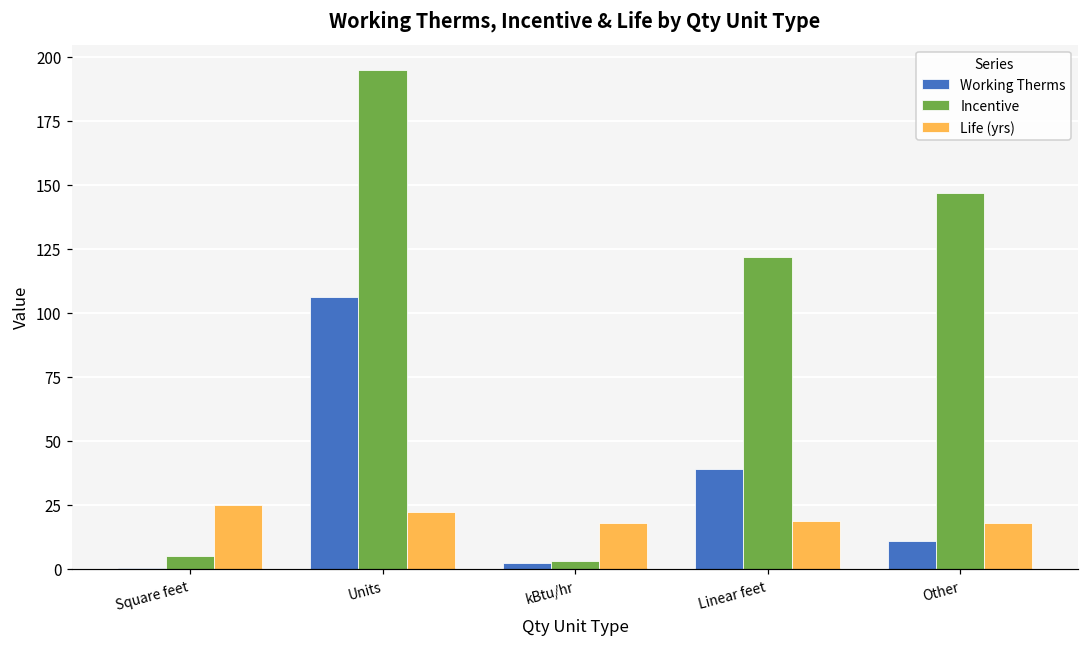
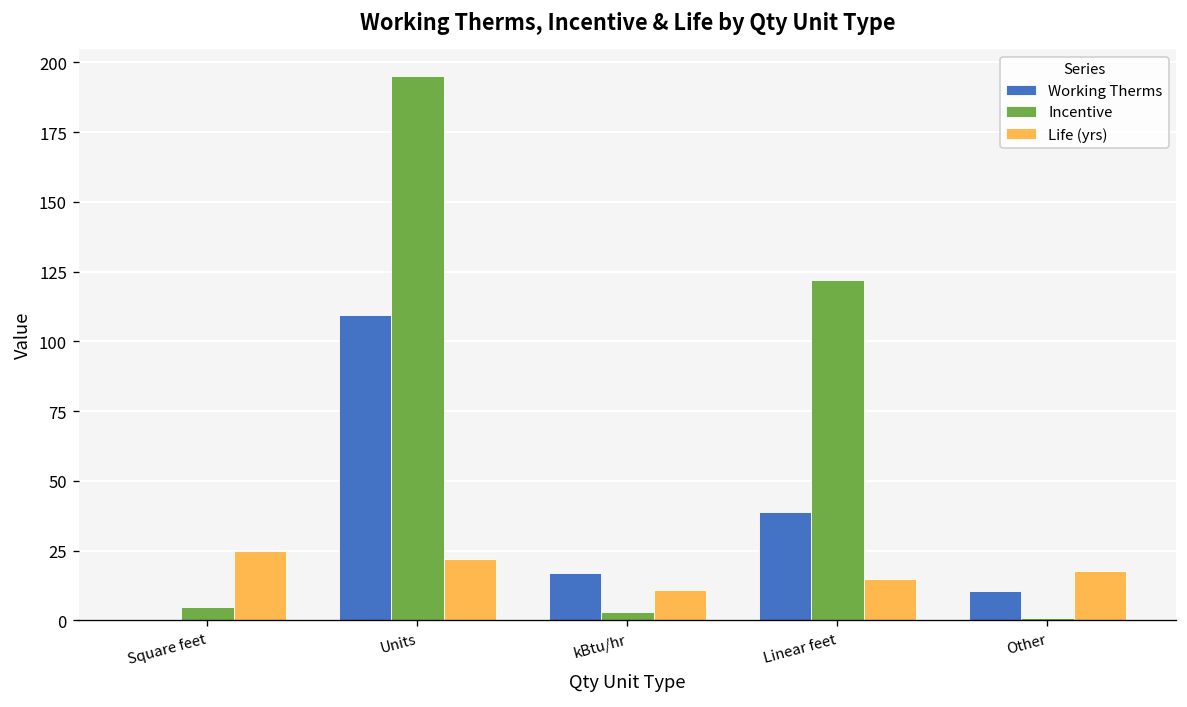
Working Therms, Units: 106 -> 110
Working Therms, kBtu/hr: 2 -> 17
Life (yrs), kBtu/hr: 18 -> 11
Life (yrs), Linear feet: 19 -> 15
Incentive, Other: 147 -> 1
